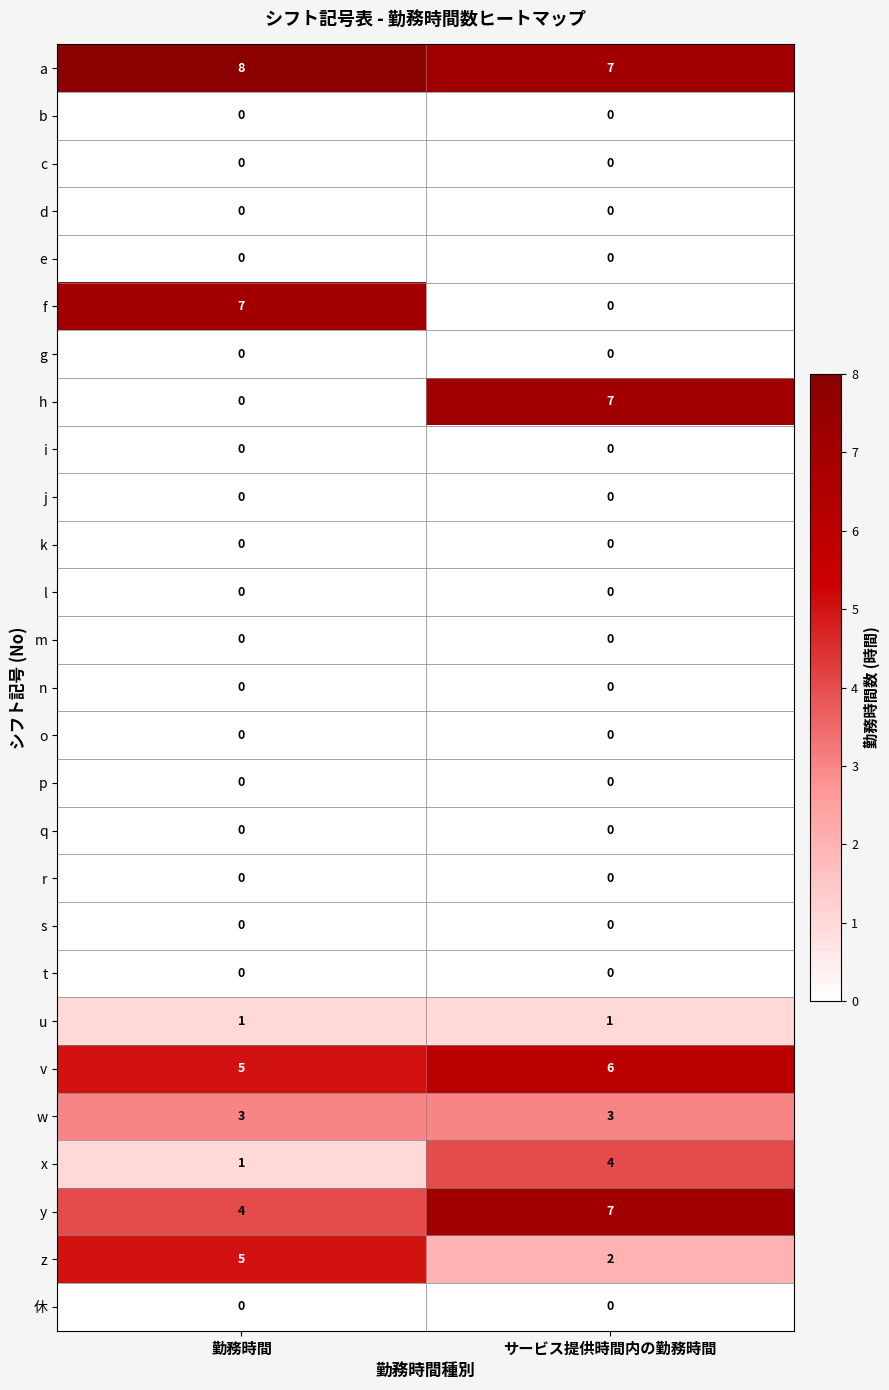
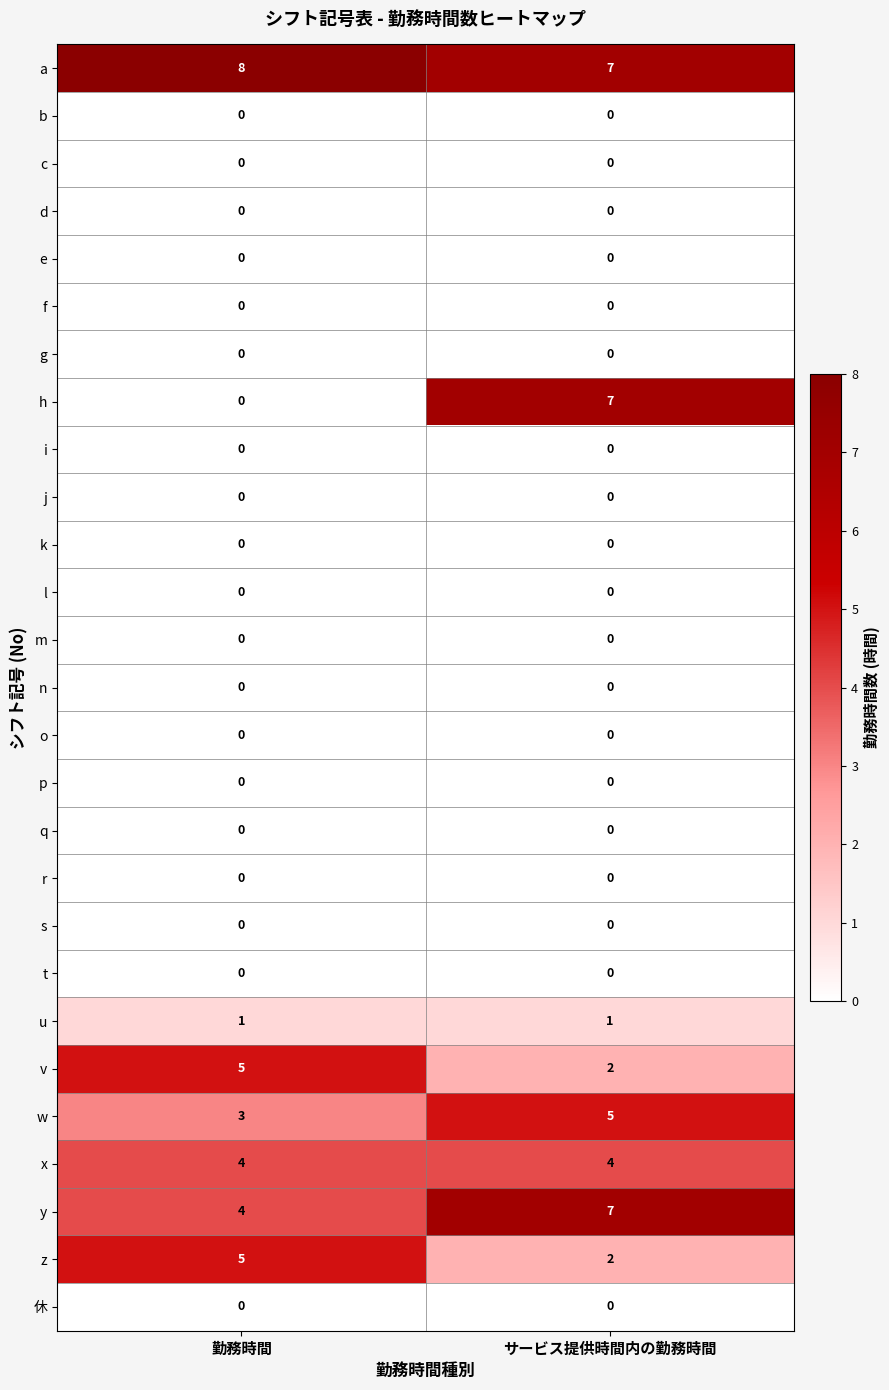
f, 勤務時間: 7 -> 0
v, サービス提供時間内の勤務時間: 6 -> 2
w, サービス提供時間内の勤務時間: 3 -> 5
x, 勤務時間: 1 -> 4
